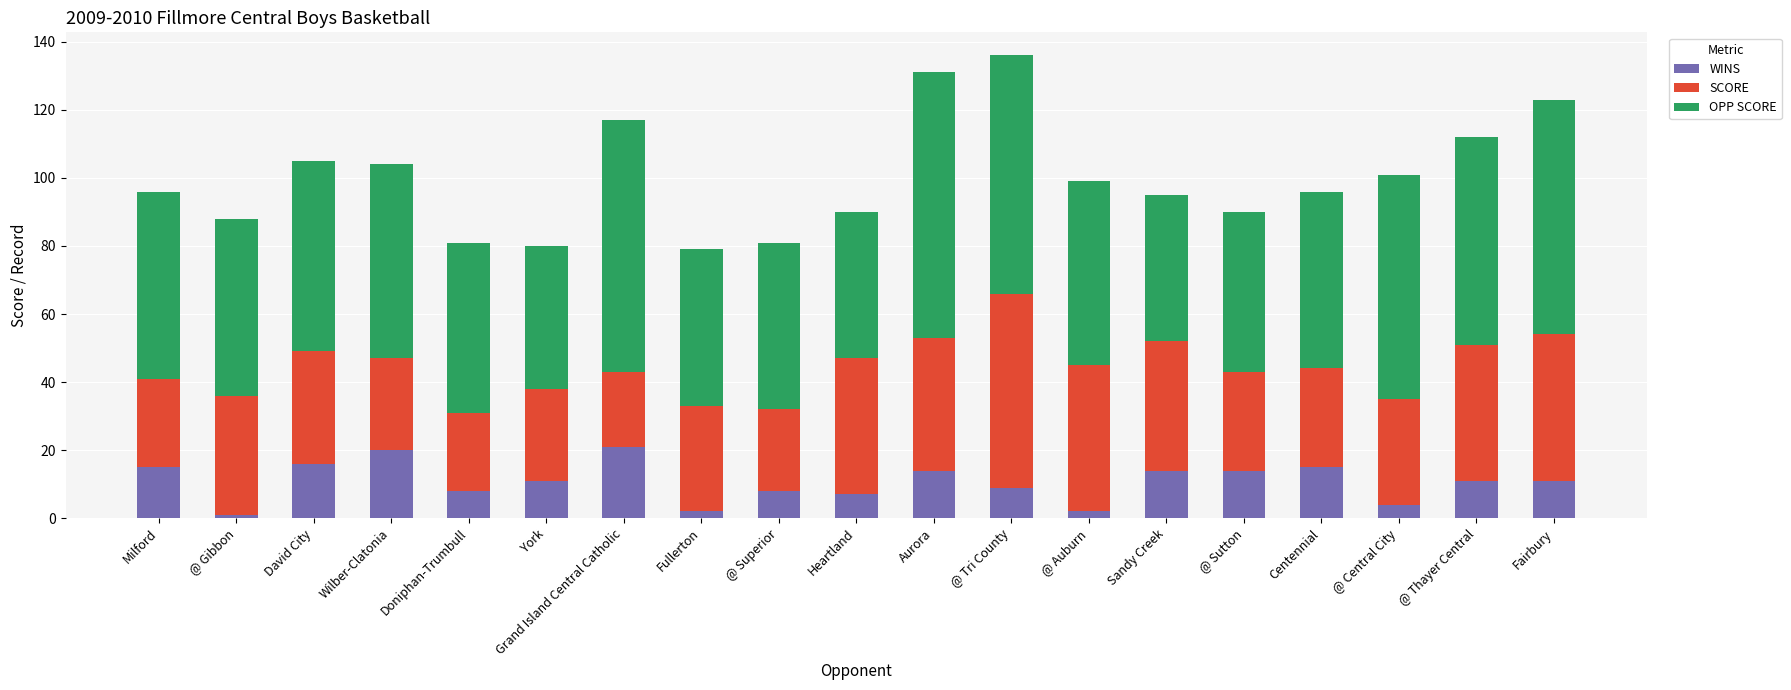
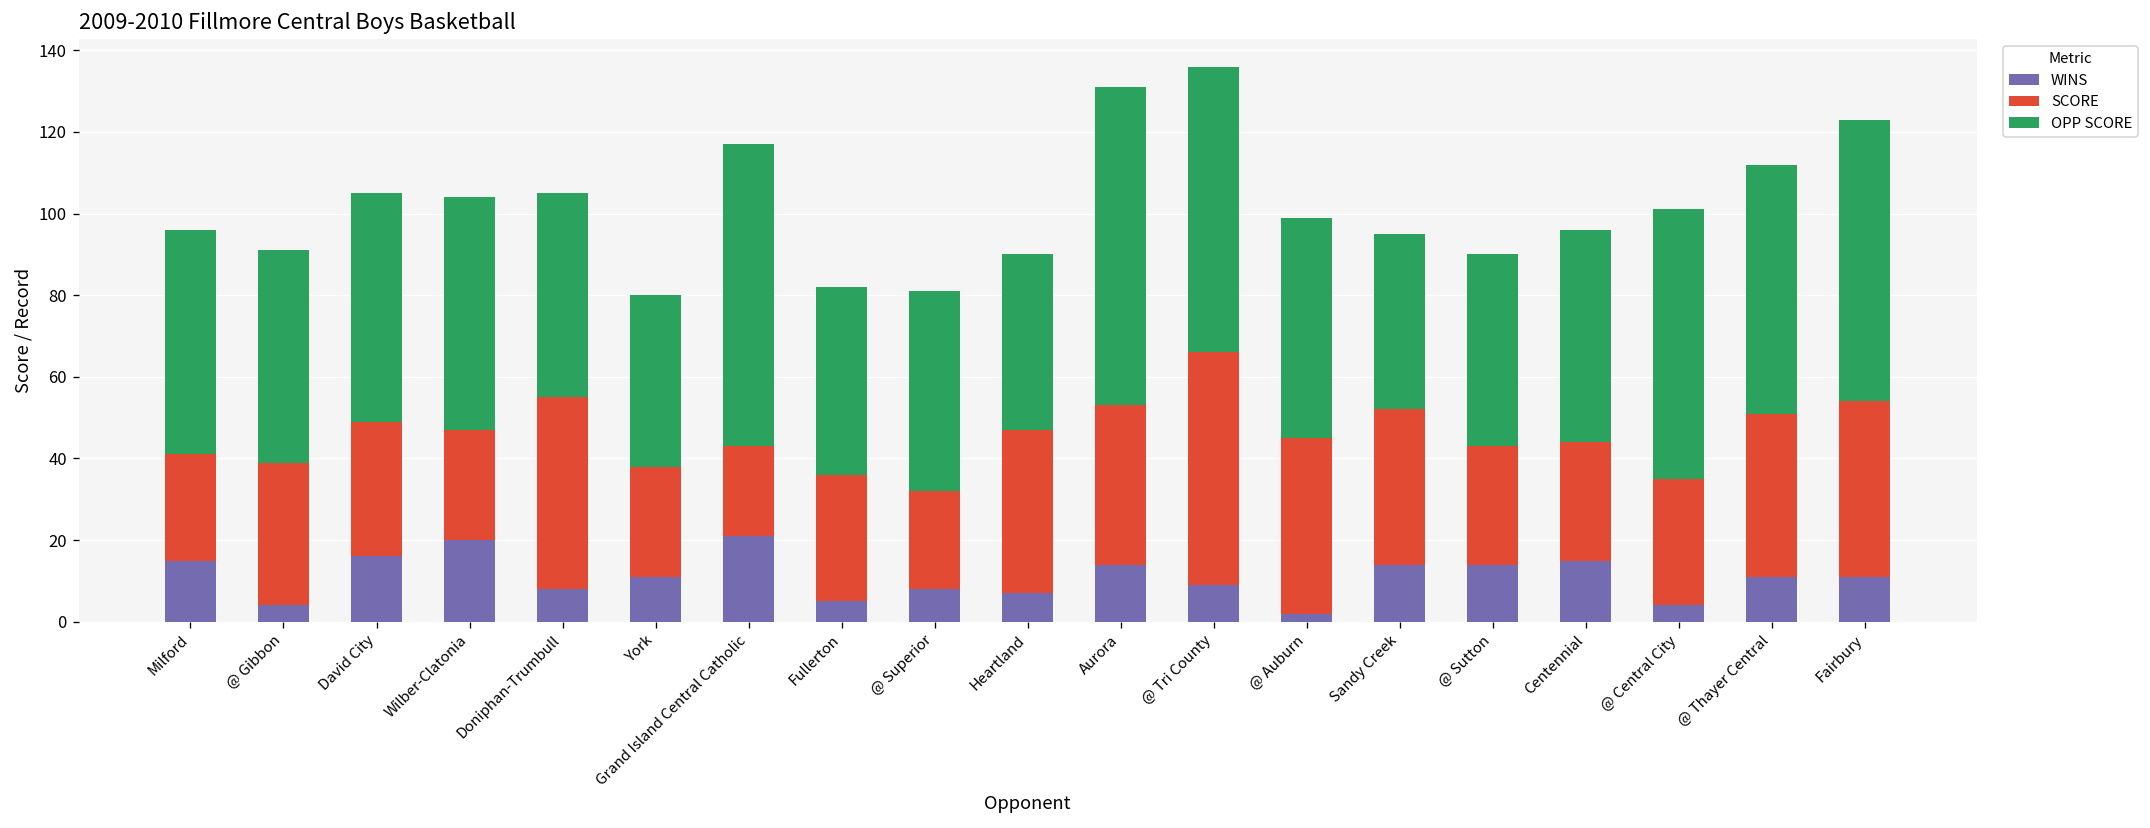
WINS, @ Gibbon: 1 -> 4
SCORE, Doniphan-Trumbull: 23 -> 47
WINS, Fullerton: 2 -> 5
